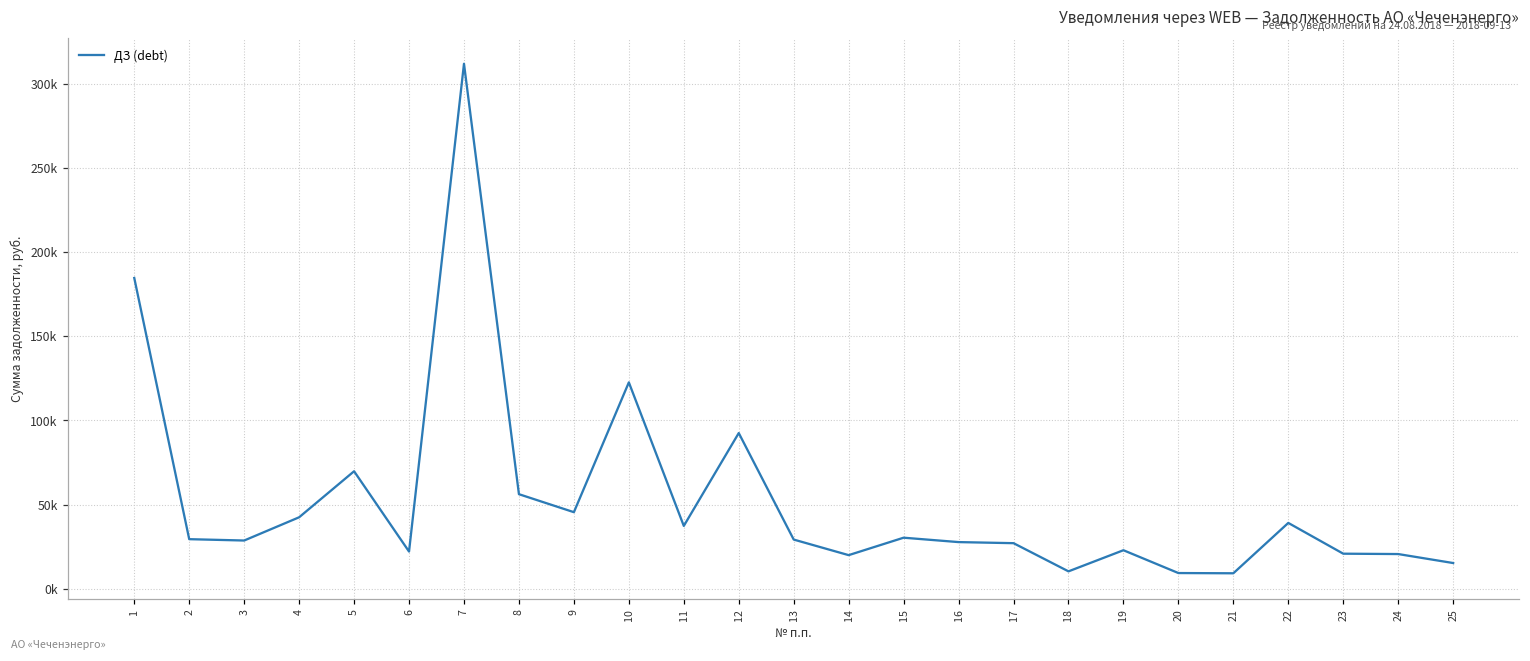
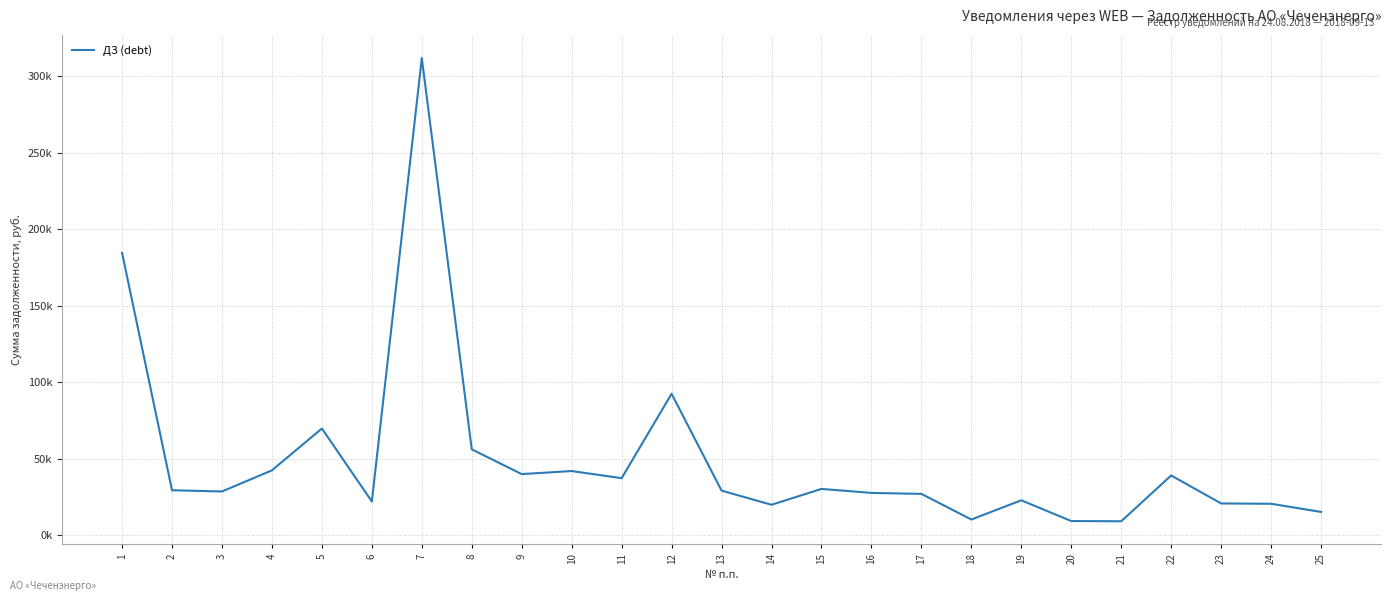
9: 46000 -> 40000
10: 123000 -> 42000
